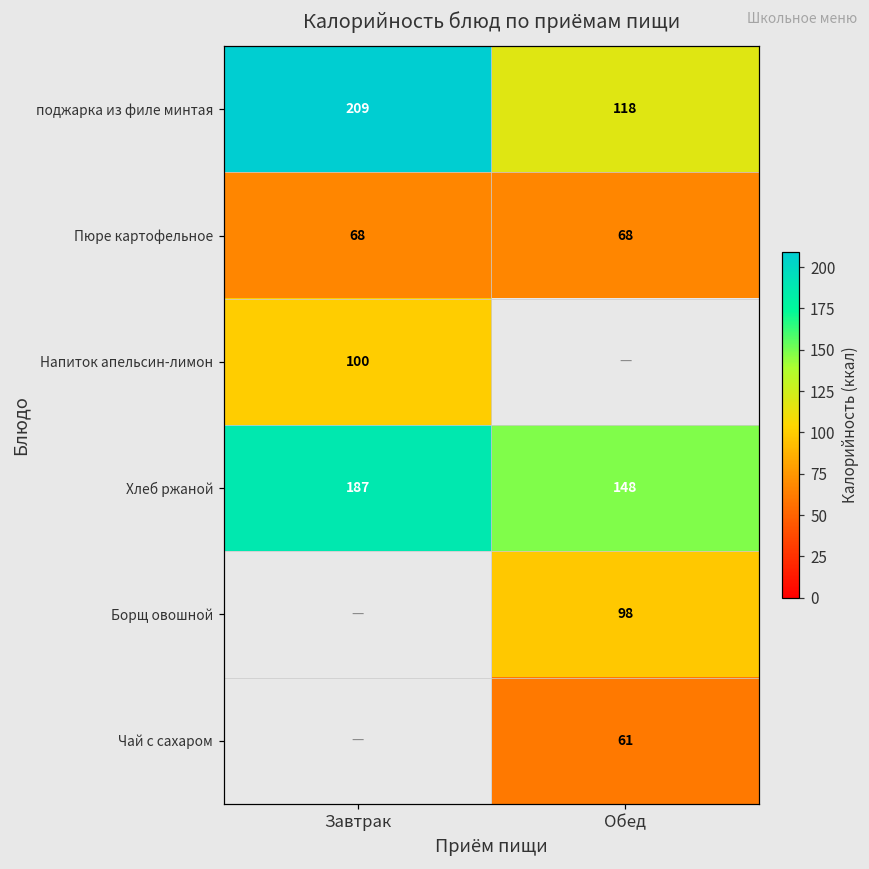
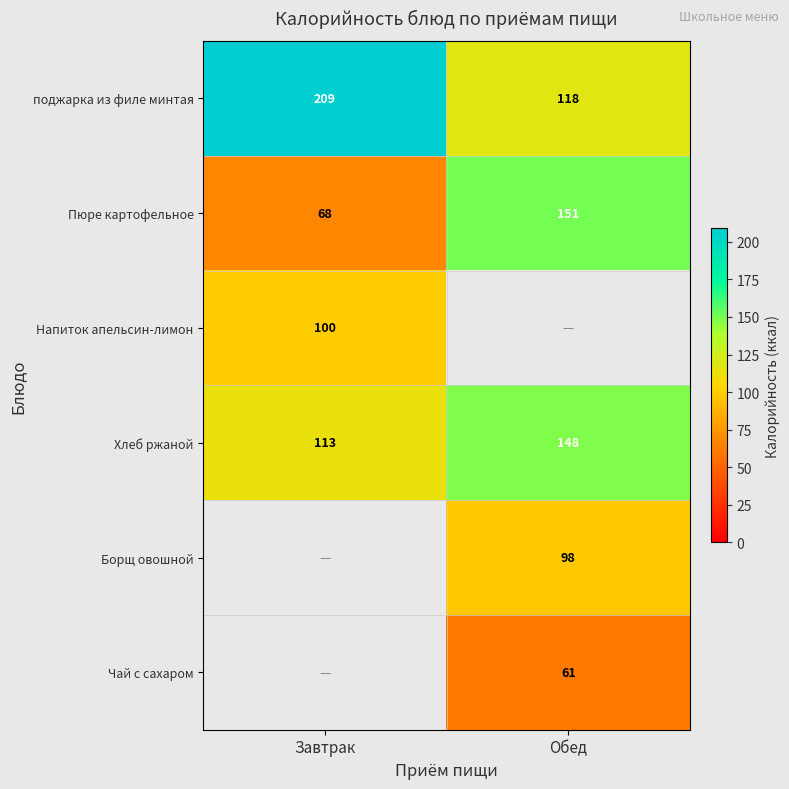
Пюре картофельное, Обед: 68 -> 151
Хлеб ржаной, Завтрак: 187 -> 113
